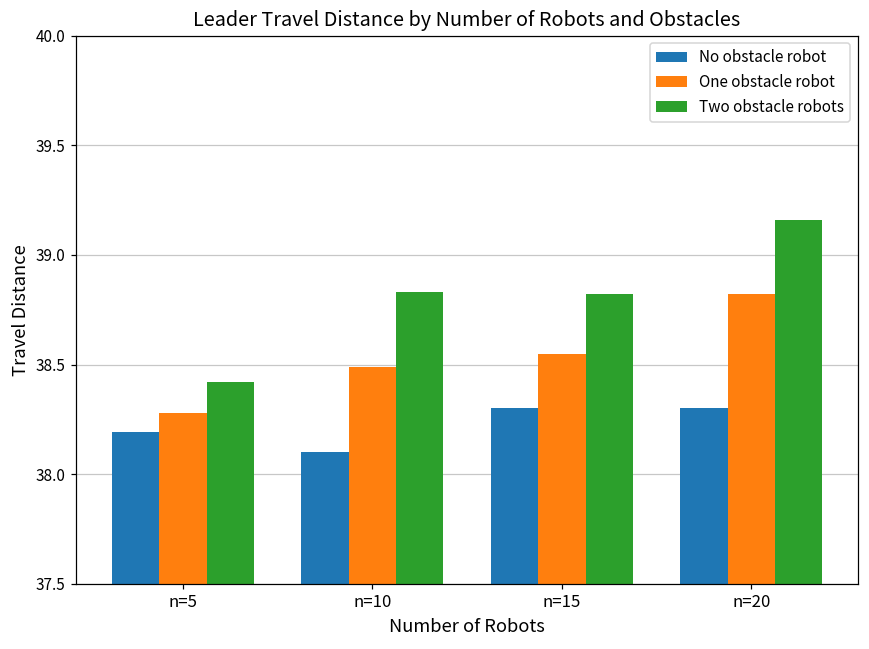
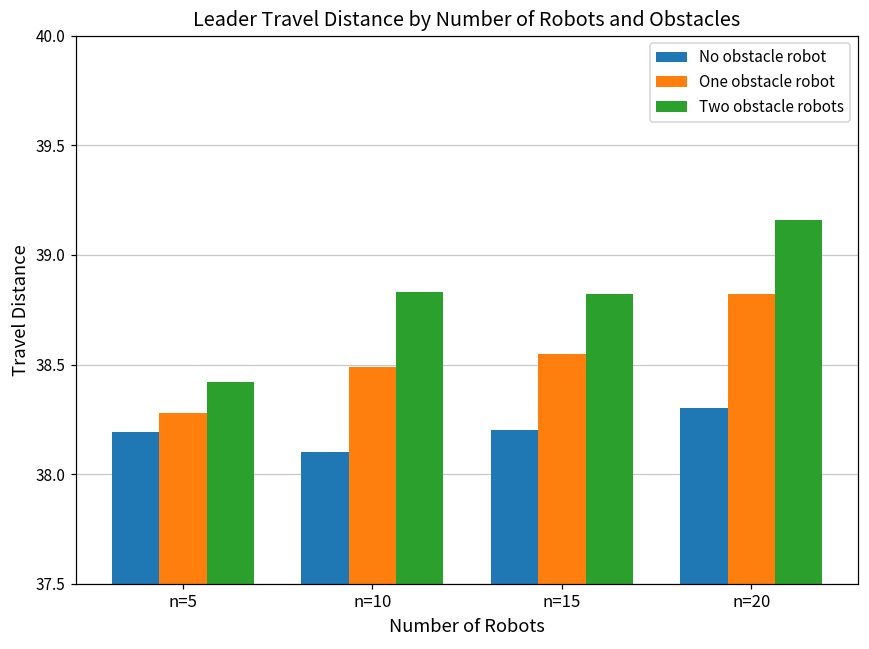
No obstacle robot, n=15: 38.3 -> 38.2
